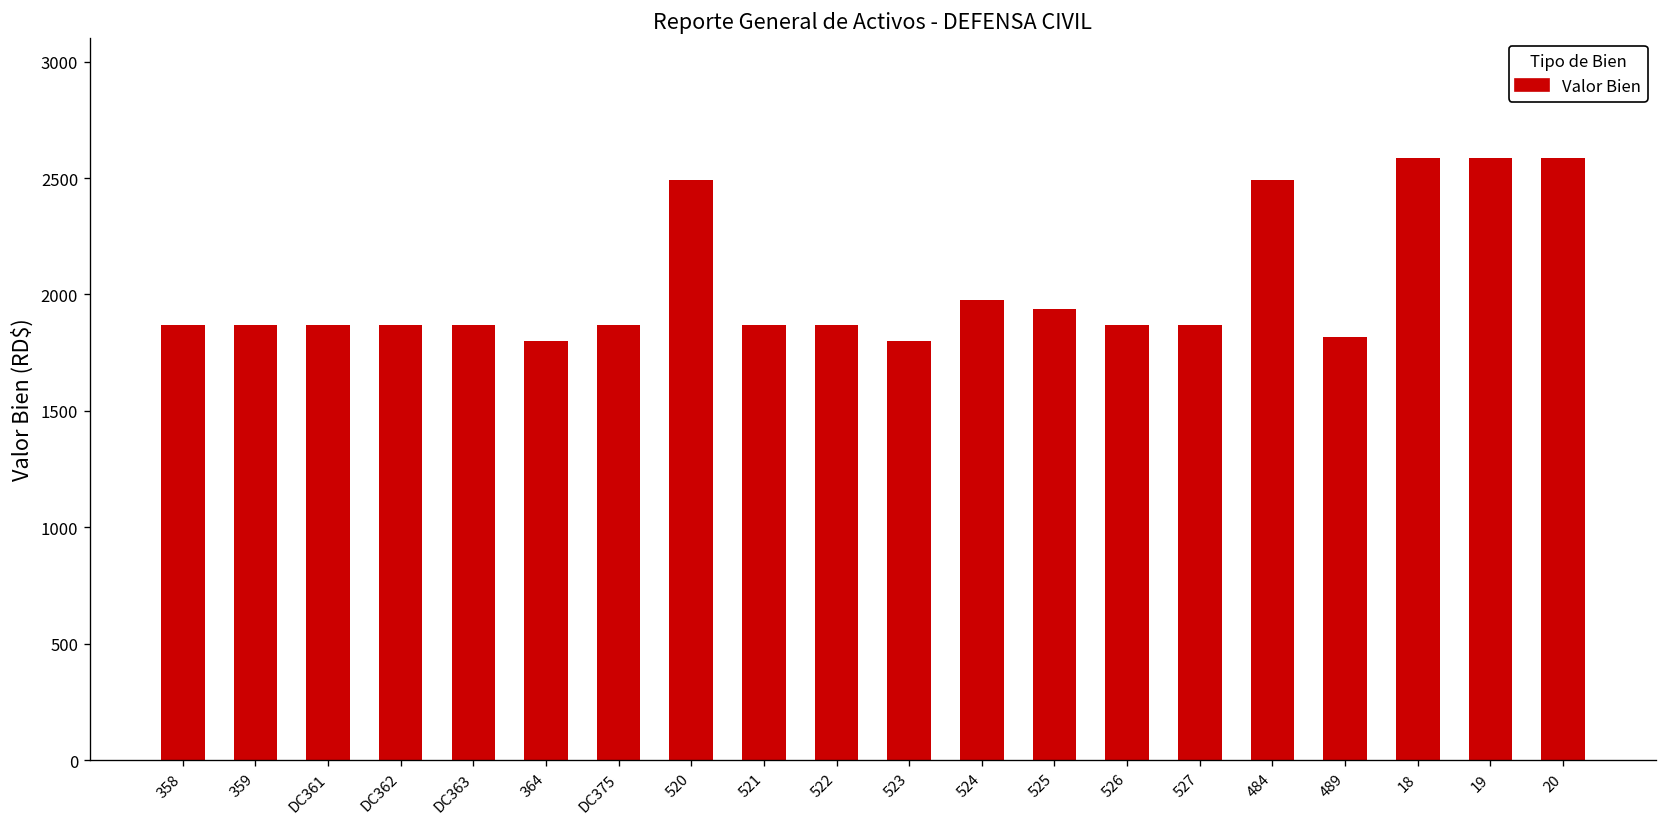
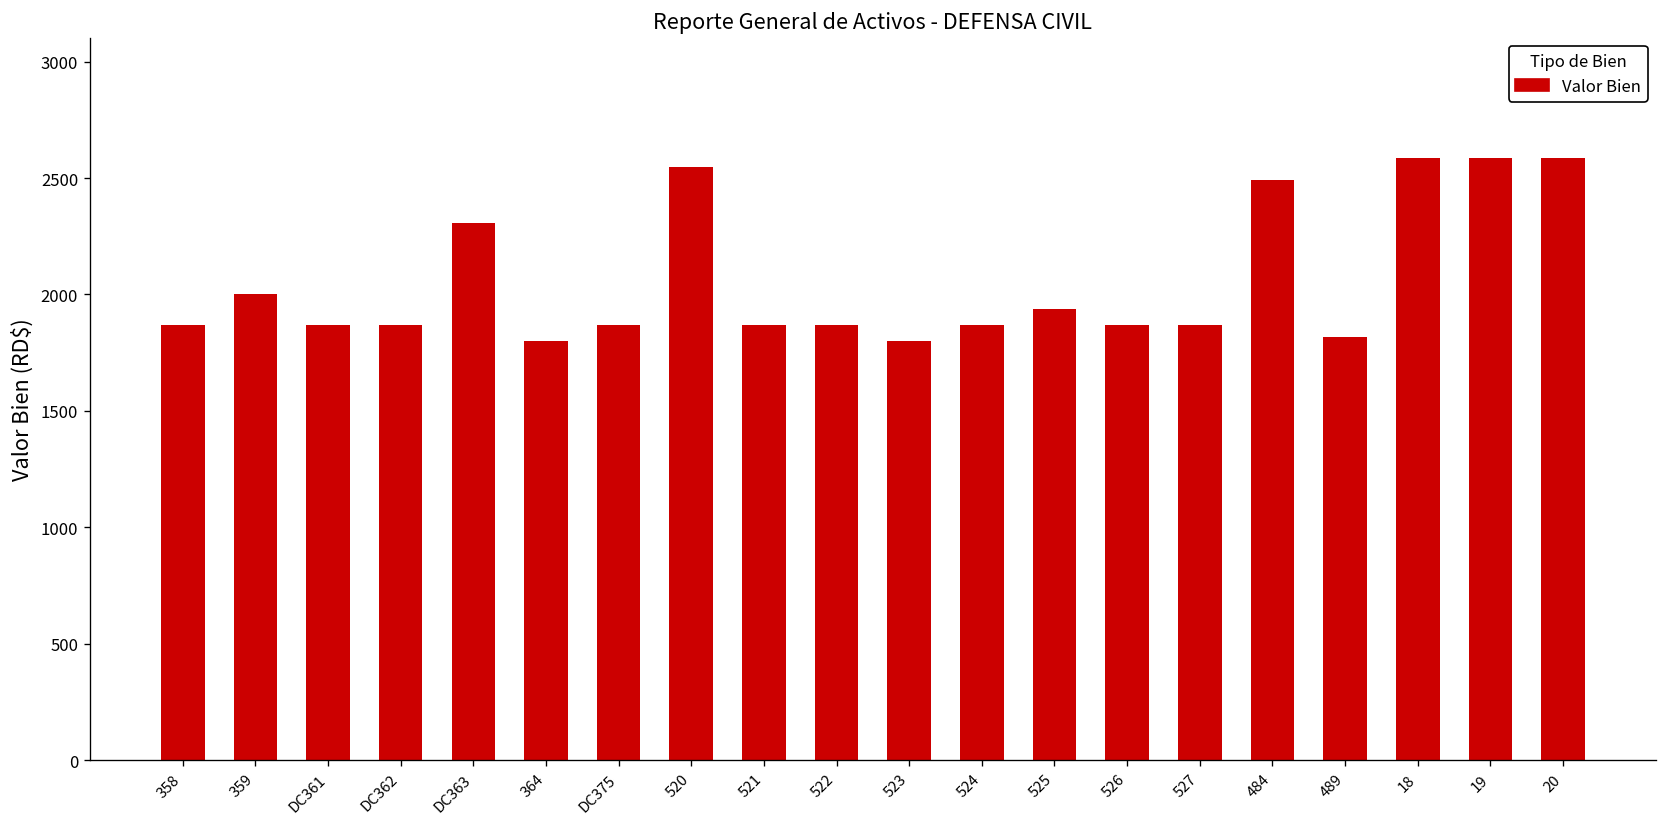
359: 1870 -> 2000
DC363: 1870 -> 2310
520: 2490 -> 2550
524: 1980 -> 1870
